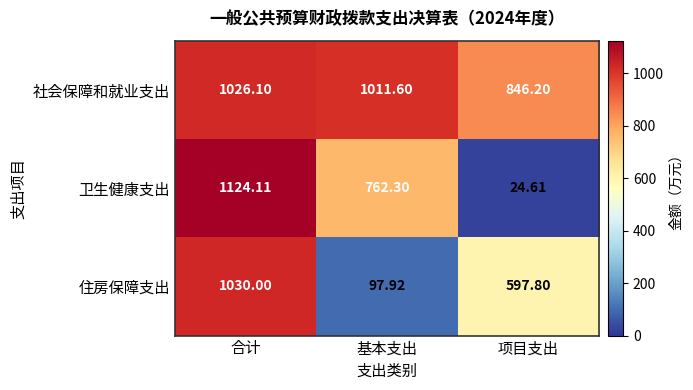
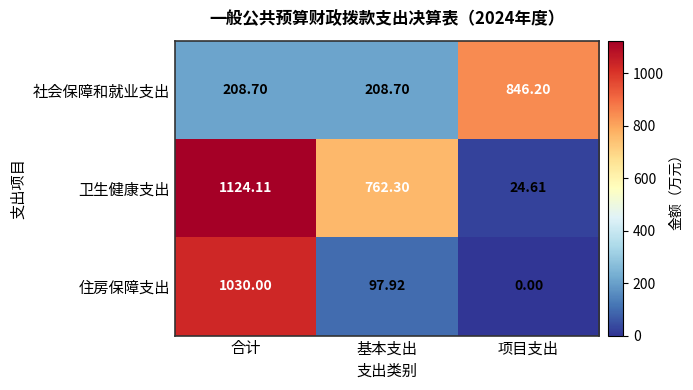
社会保障和就业支出, 合计: 1026.10 -> 208.70
社会保障和就业支出, 基本支出: 1011.60 -> 208.70
住房保障支出, 项目支出: 597.80 -> 0.00
